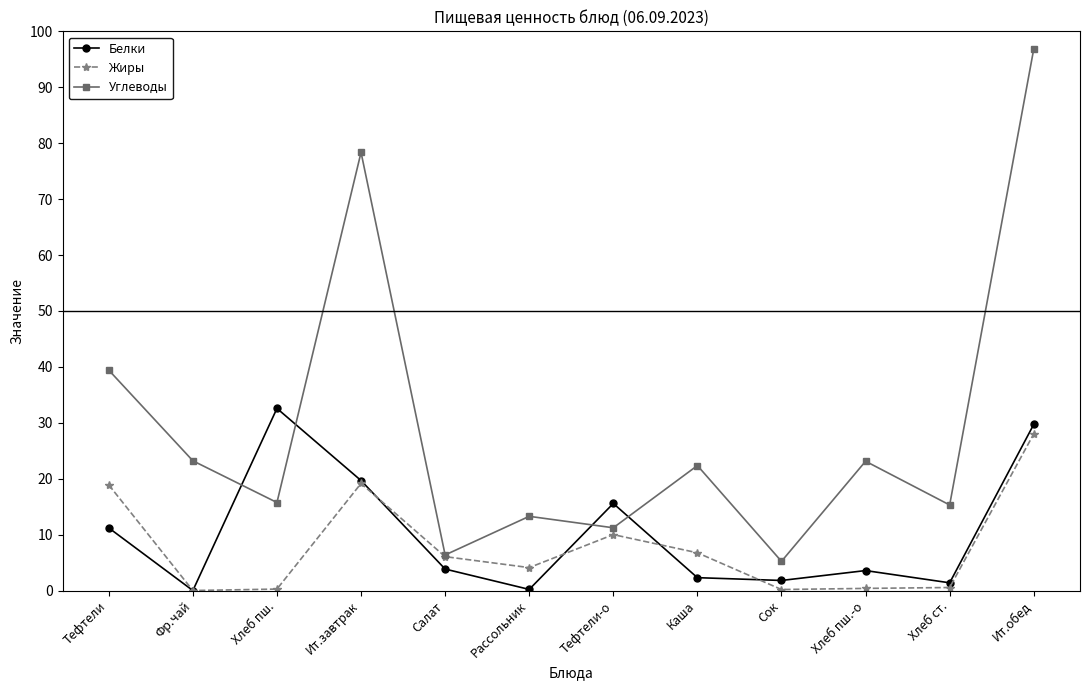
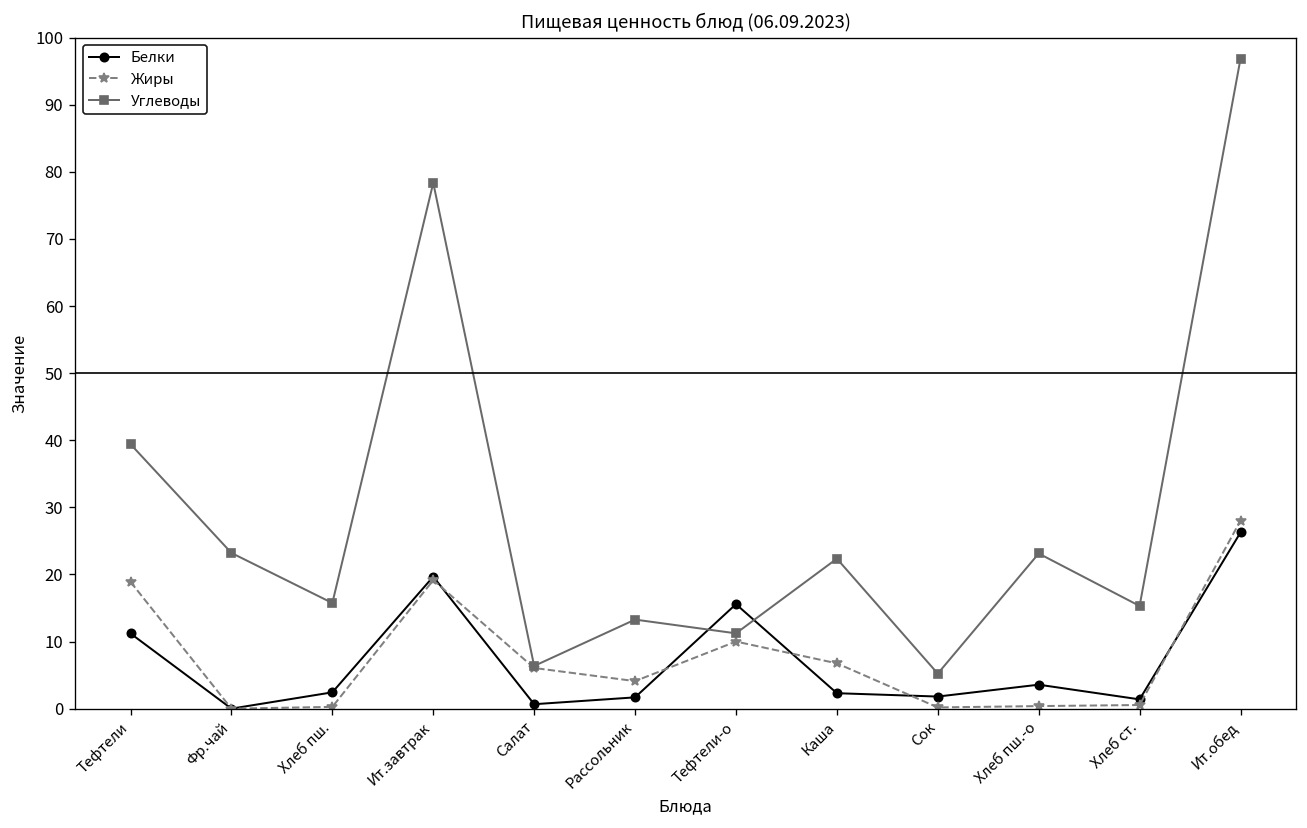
Белки, Хлеб пш.: 33 -> 2
Белки, Салат: 4 -> 1
Белки, Рассольник: 0 -> 2
Белки, Ит.обед: 30 -> 26
